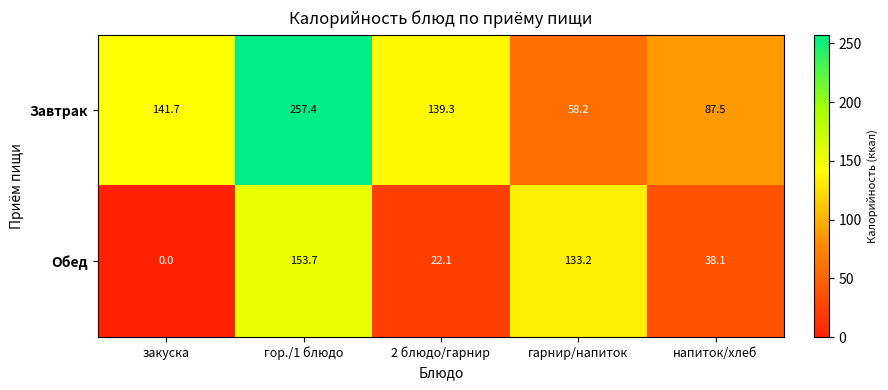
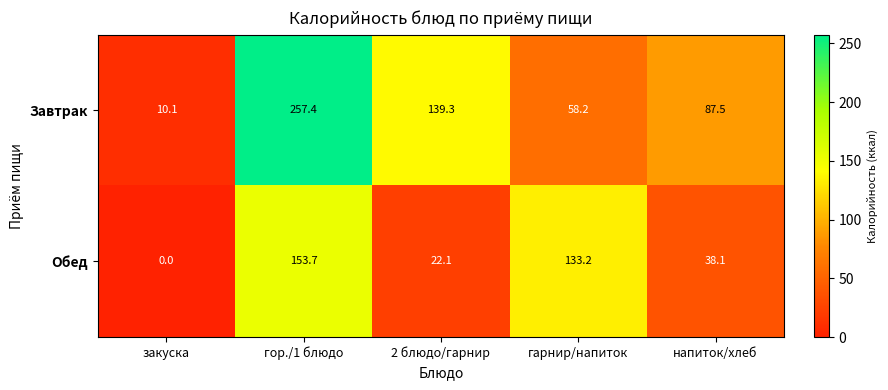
Завтрак, закуска: 141.7 -> 10.1
